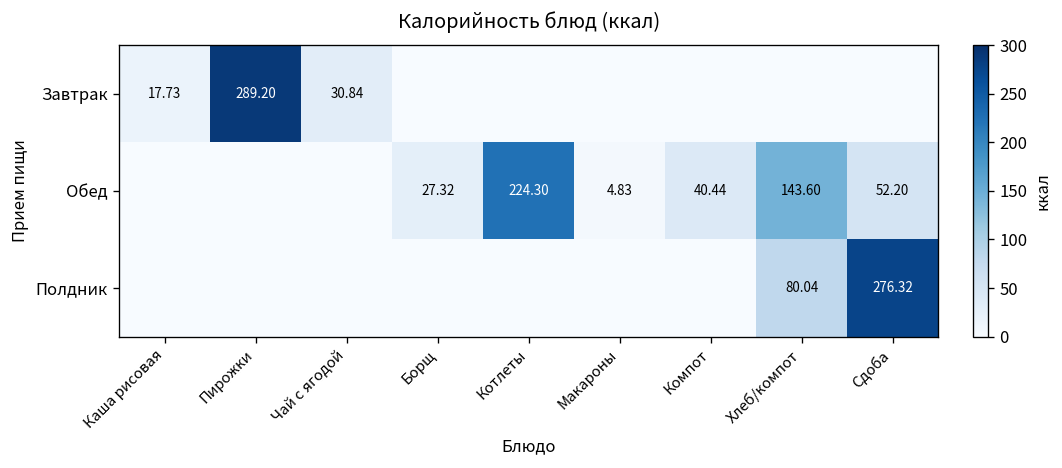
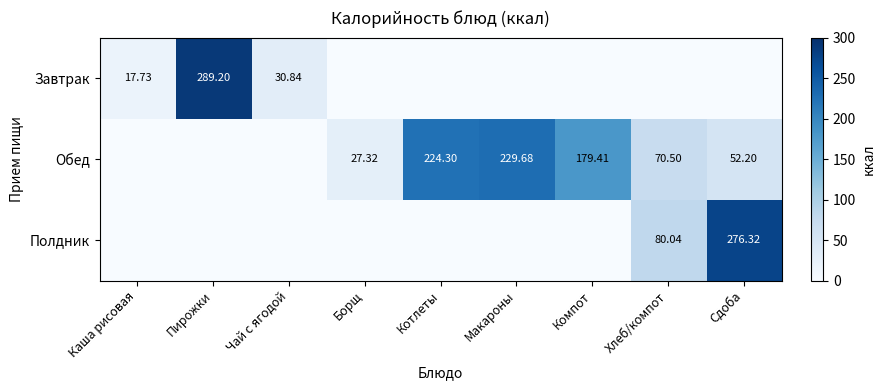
Обед, Макароны: 4.83 -> 229.68
Обед, Компот: 40.44 -> 179.41
Обед, Хлеб/компот: 143.60 -> 70.50
